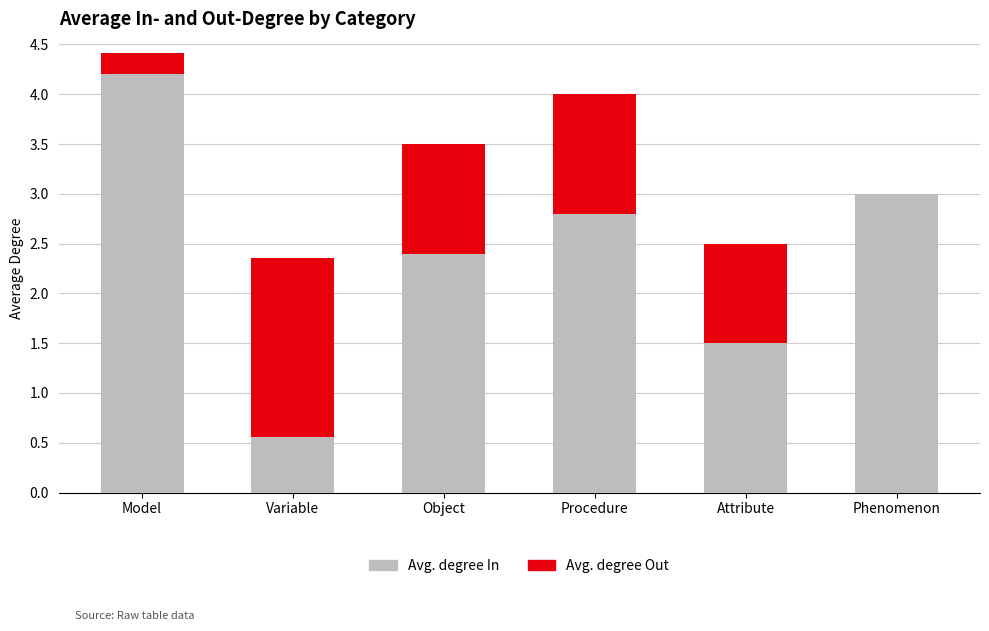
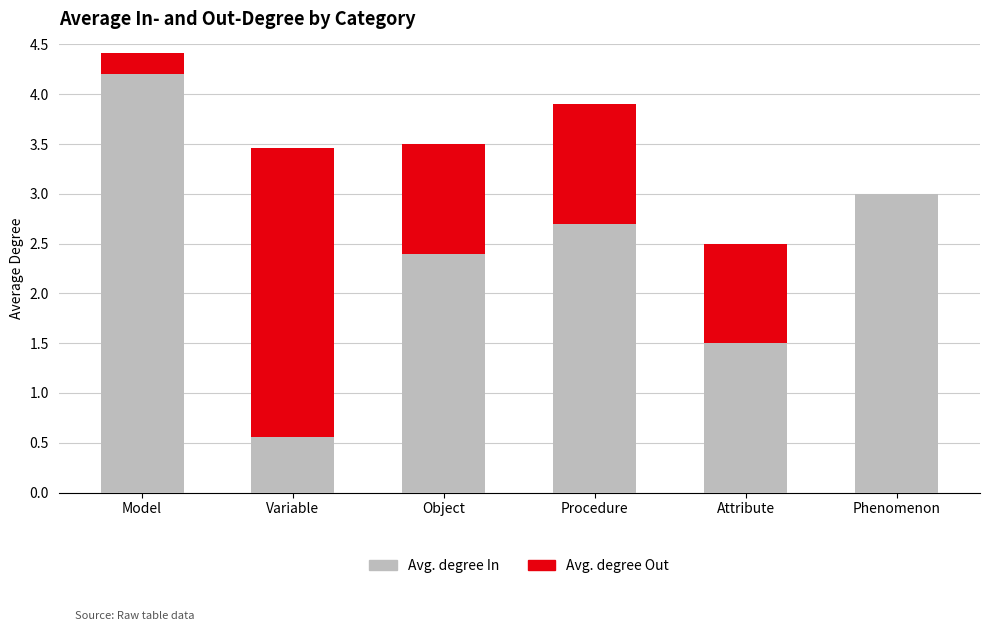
Avg. degree Out, Variable: 1.8 -> 2.9
Avg. degree In, Procedure: 2.8 -> 2.7
